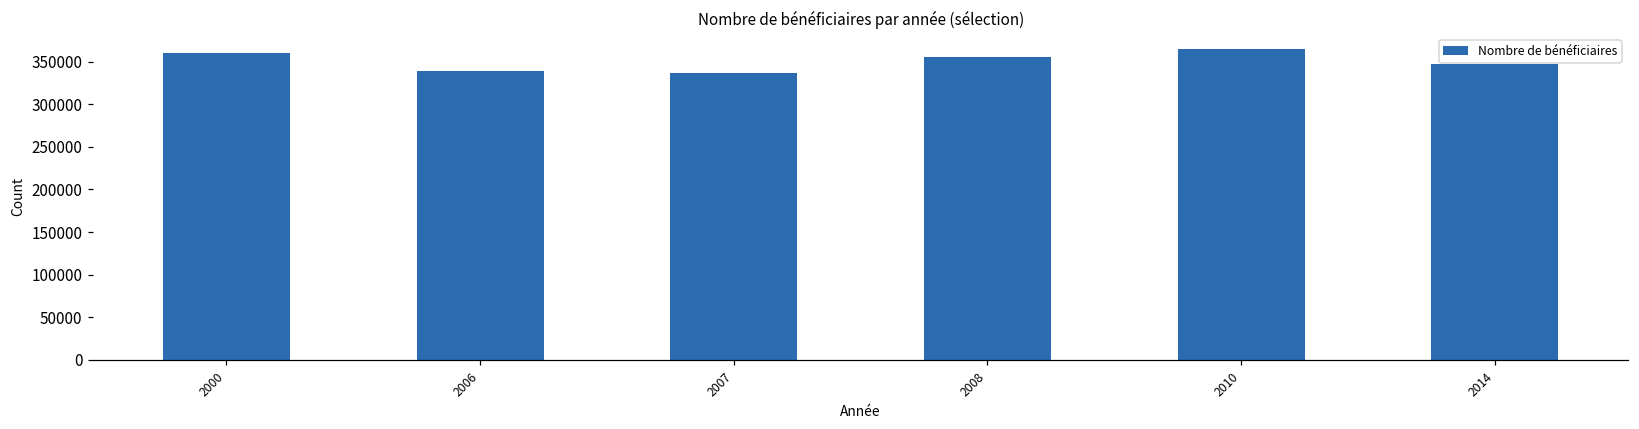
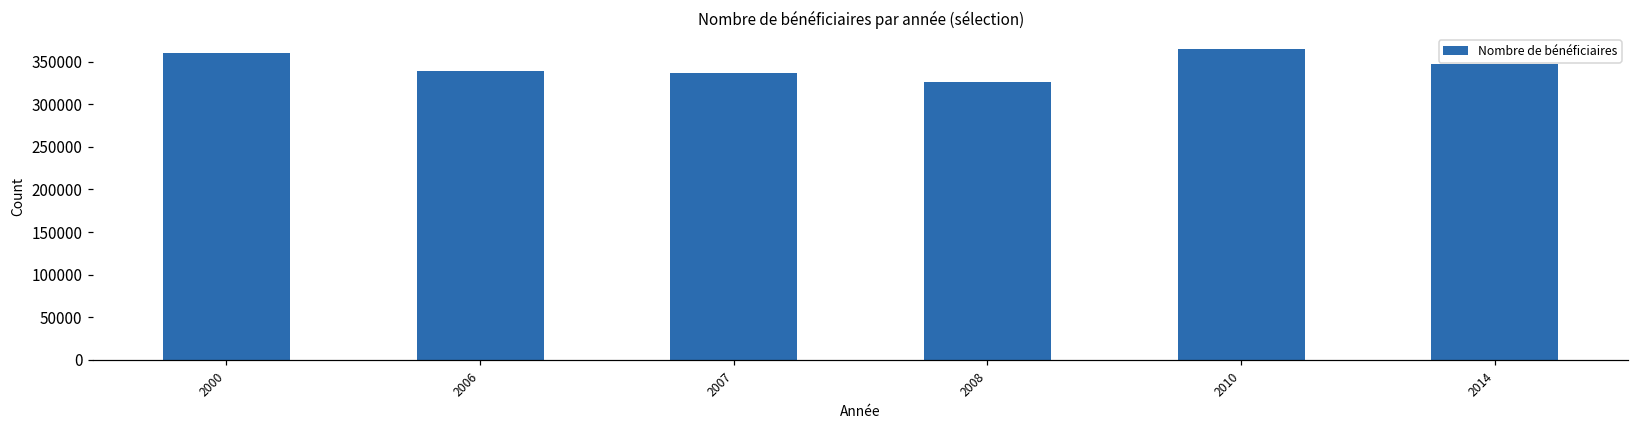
2008: 360000 -> 330000
